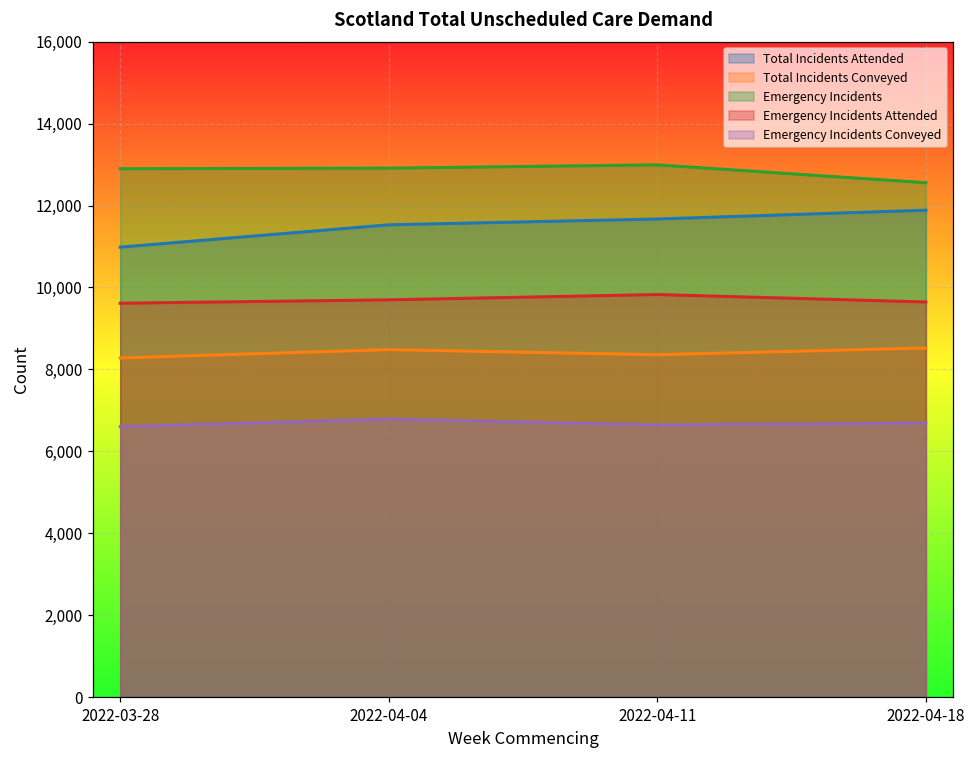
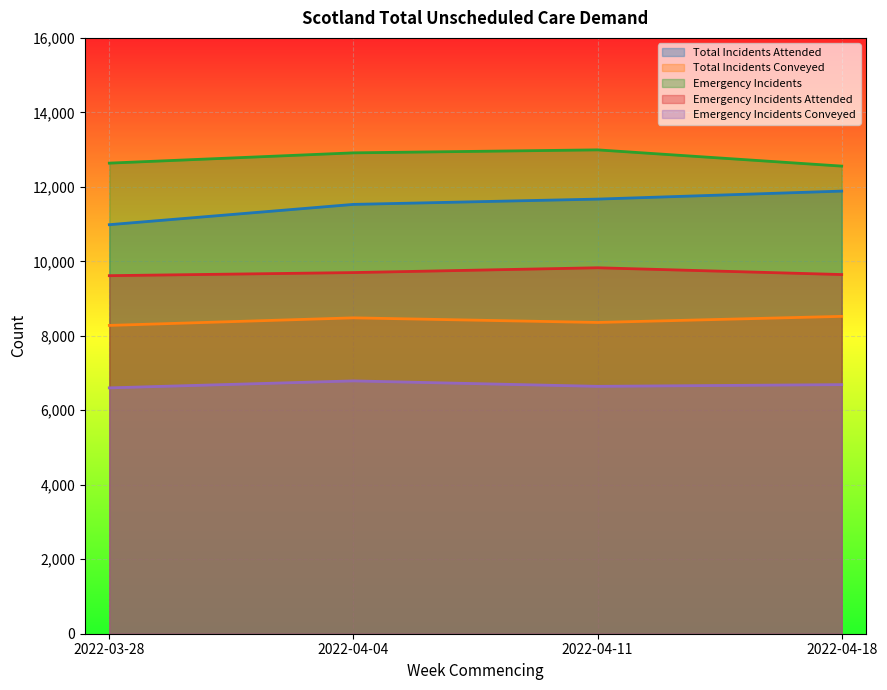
Emergency Incidents, 2022-03-28: 12,900 -> 12,600
